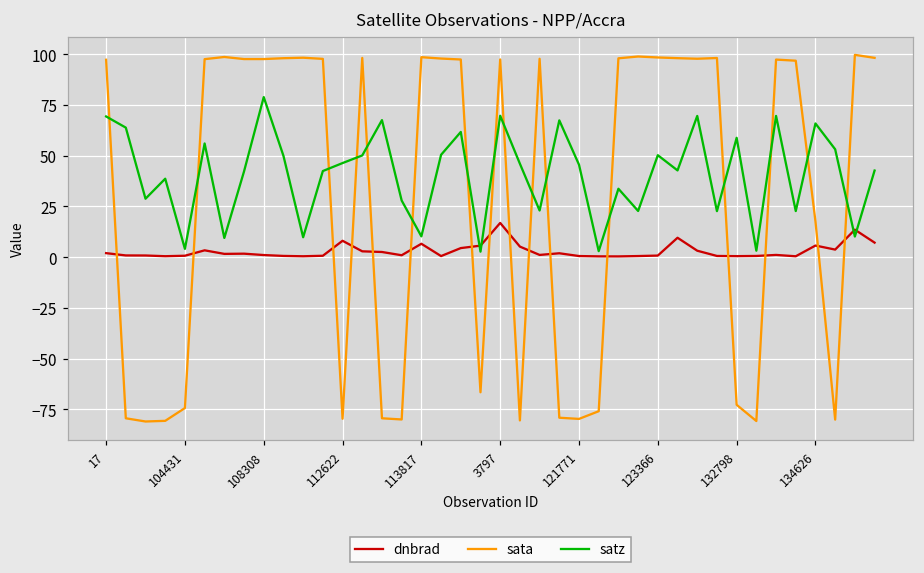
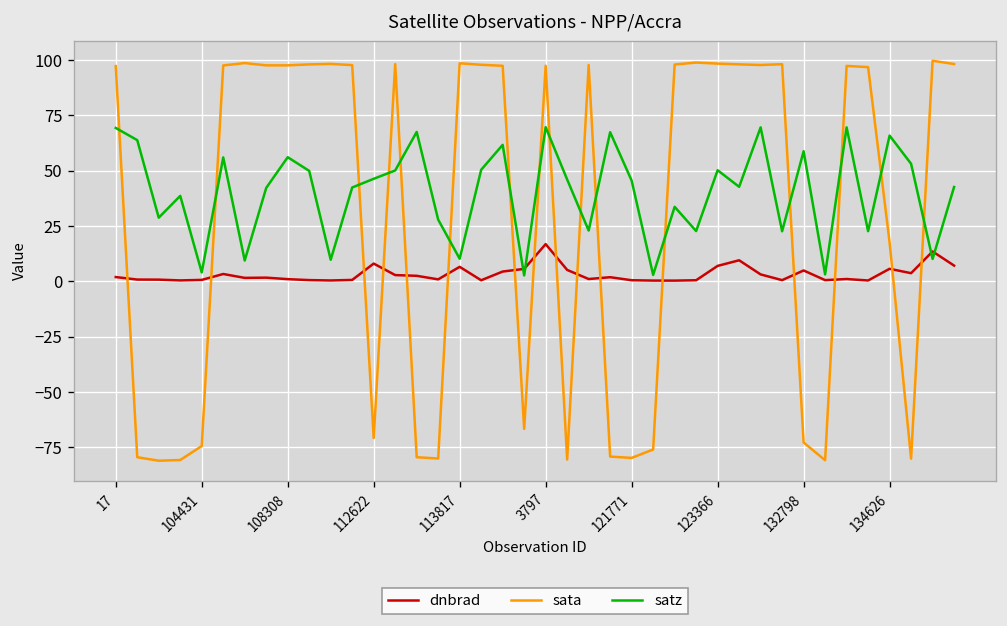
satz, 108308: 79 -> 56
sata, 112622: -80 -> -71
dnbrad, 123366: 1 -> 7
dnbrad, 132798: 0 -> 5
